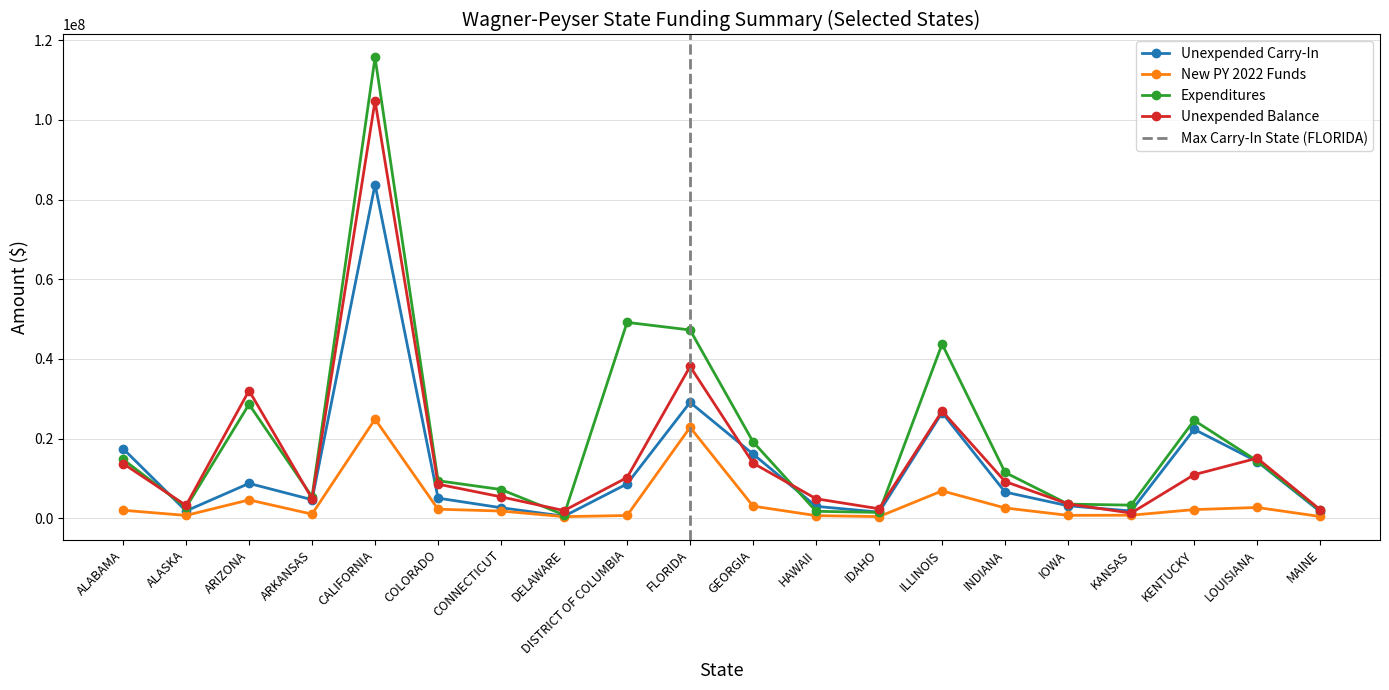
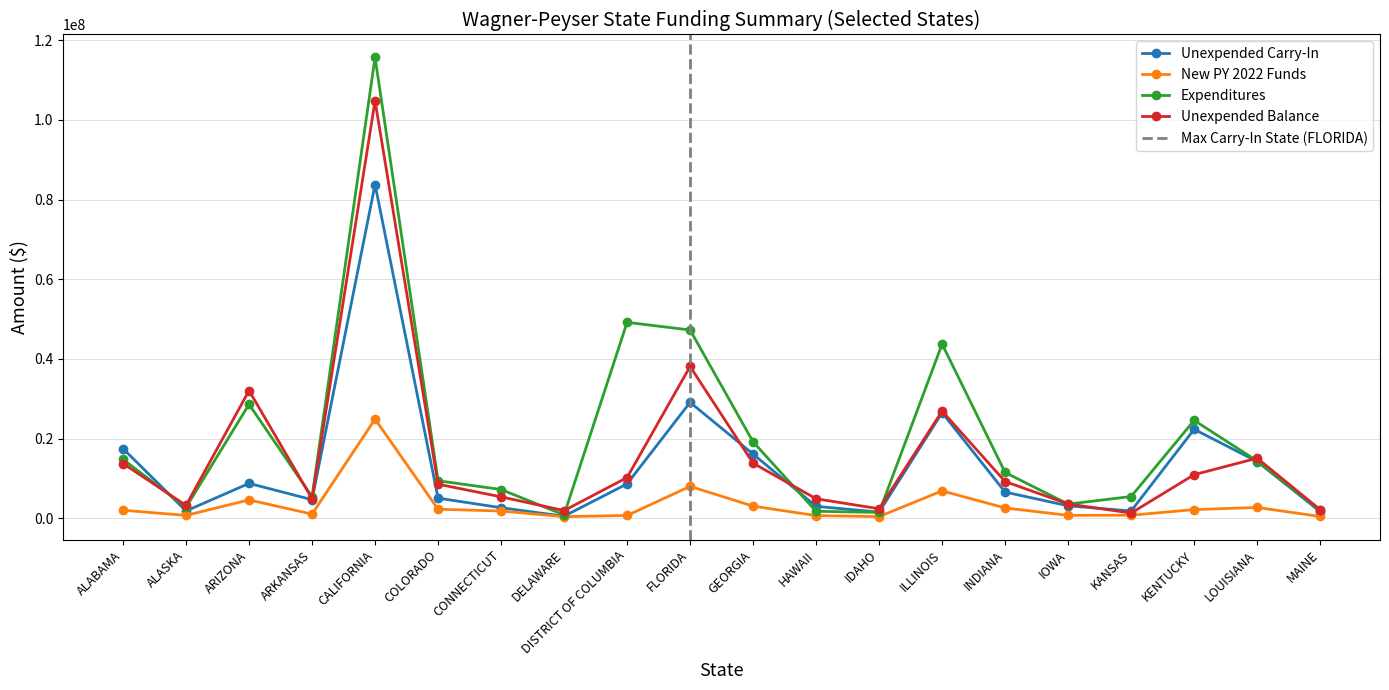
New PY 2022 Funds, FLORIDA: 23000000 -> 8000000
Expenditures, KANSAS: 3000000 -> 5000000
